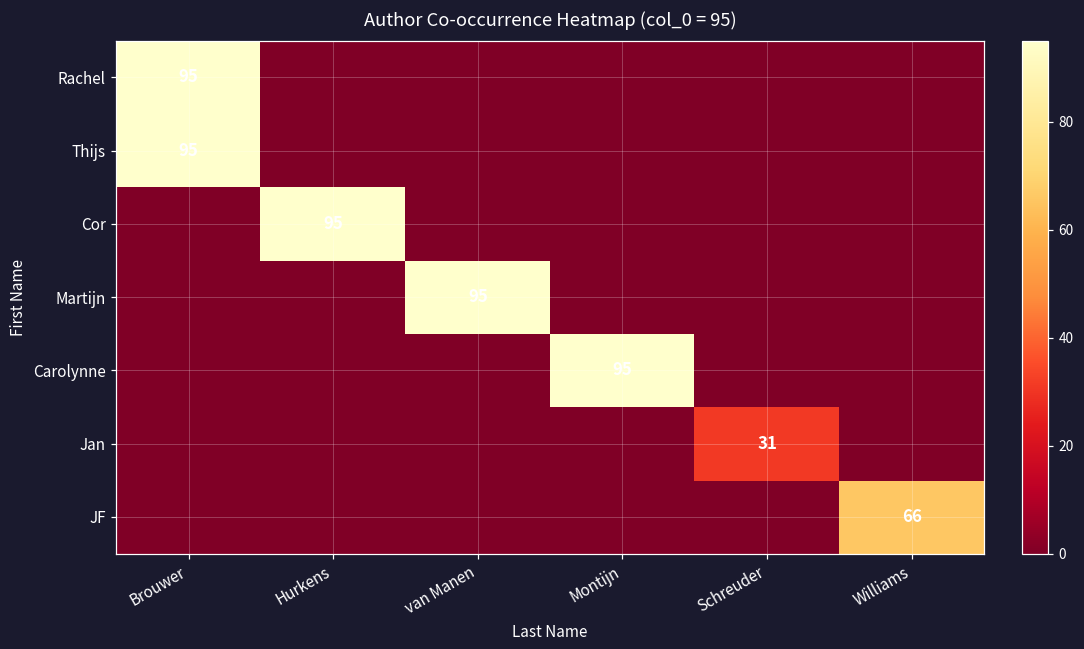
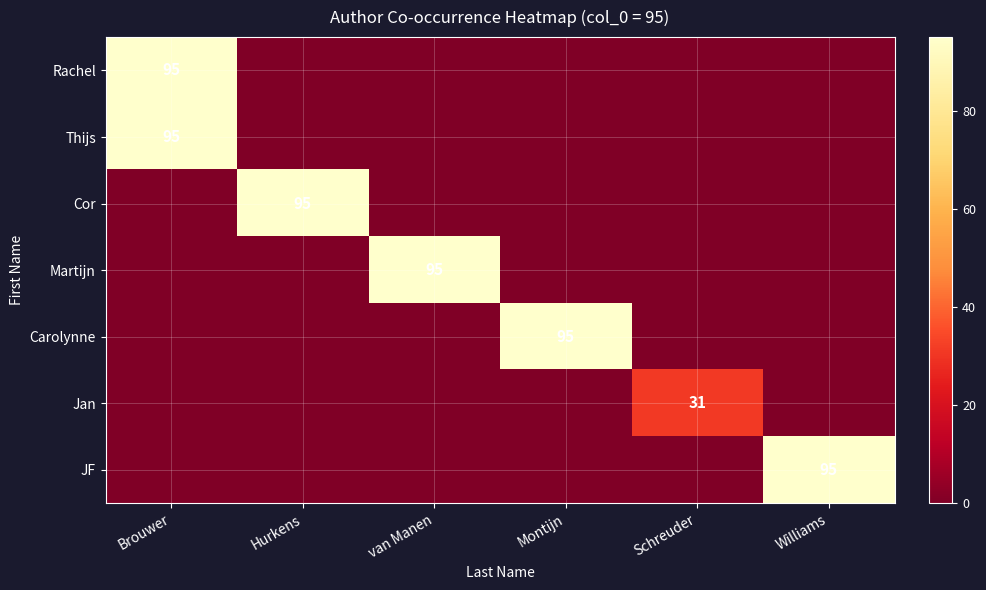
JF, Williams: 66 -> 95
